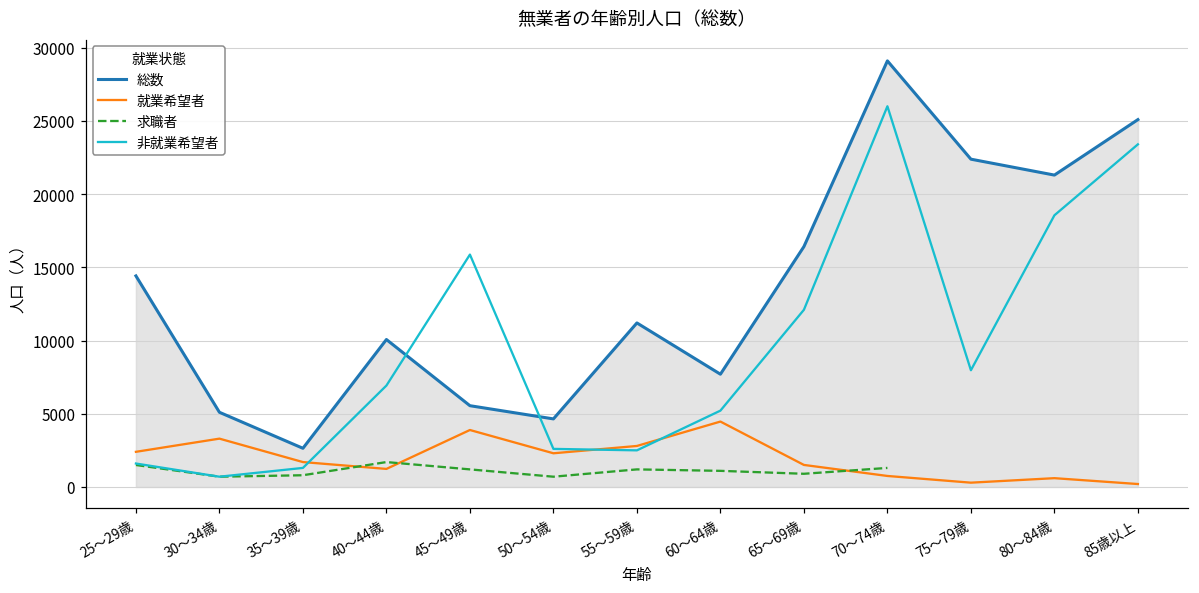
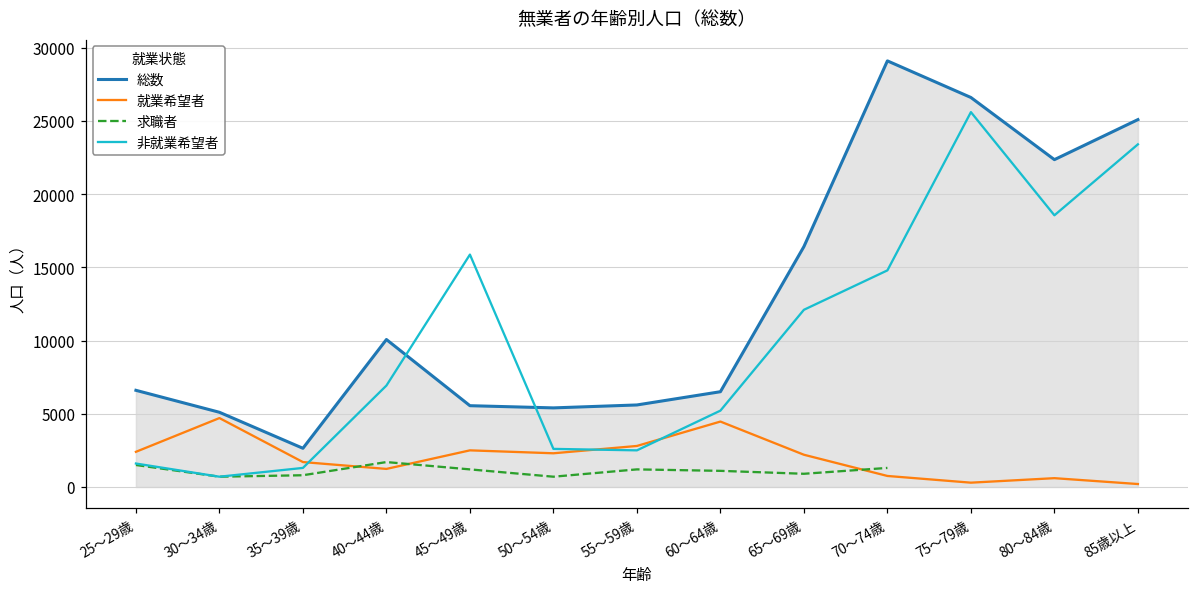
総数, 25～29歳: 14400 -> 6600
就業希望者, 30～34歳: 3300 -> 4700
就業希望者, 45～49歳: 3900 -> 2500
総数, 50～54歳: 4600 -> 5400
総数, 55～59歳: 11200 -> 5600
総数, 60～64歳: 7700 -> 6500
就業希望者, 65～69歳: 1500 -> 2200
非就業希望者, 70～74歳: 26000 -> 14800
総数, 75～79歳: 22400 -> 26600
非就業希望者, 75～79歳: 8000 -> 25600
総数, 80～84歳: 21300 -> 22400
